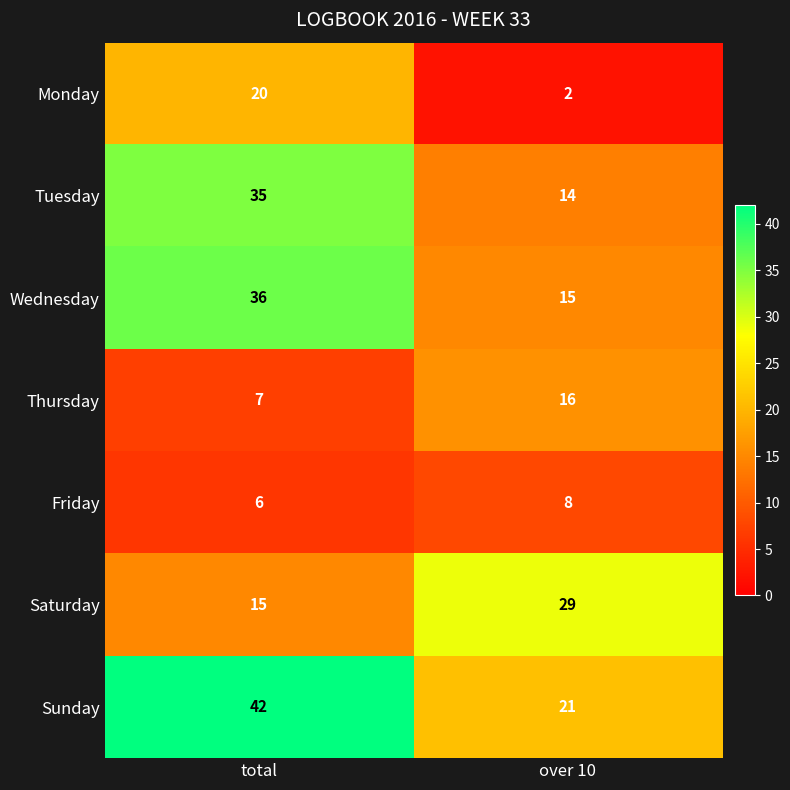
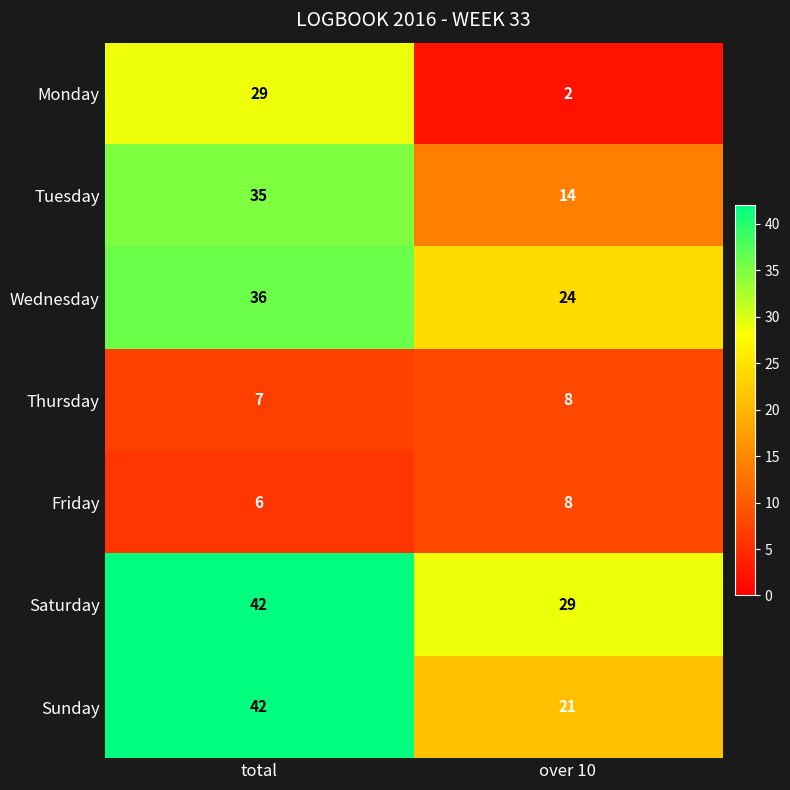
Monday, total: 20 -> 29
Wednesday, over 10: 15 -> 24
Thursday, over 10: 16 -> 8
Saturday, total: 15 -> 42
